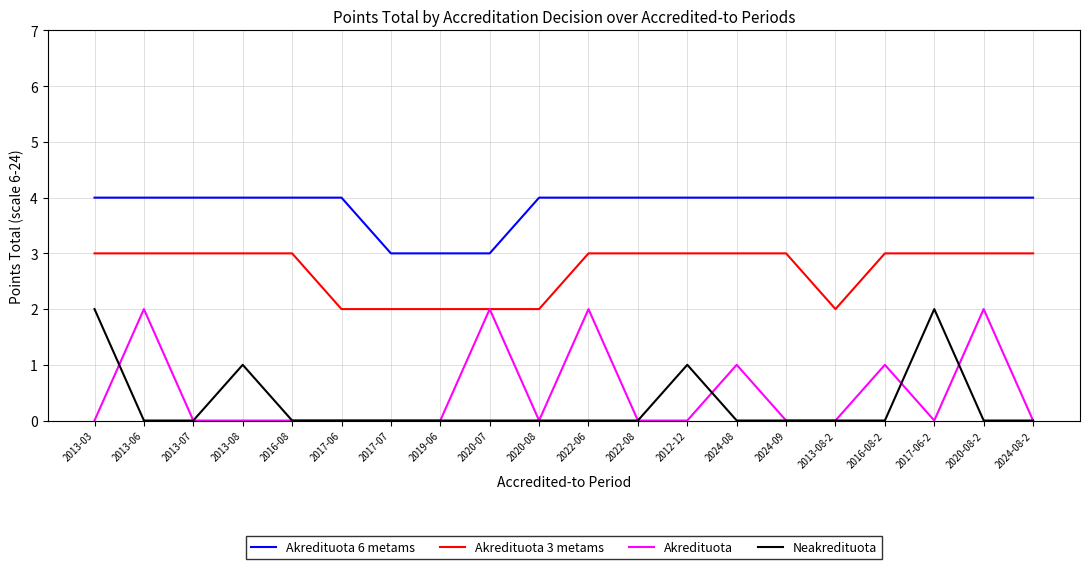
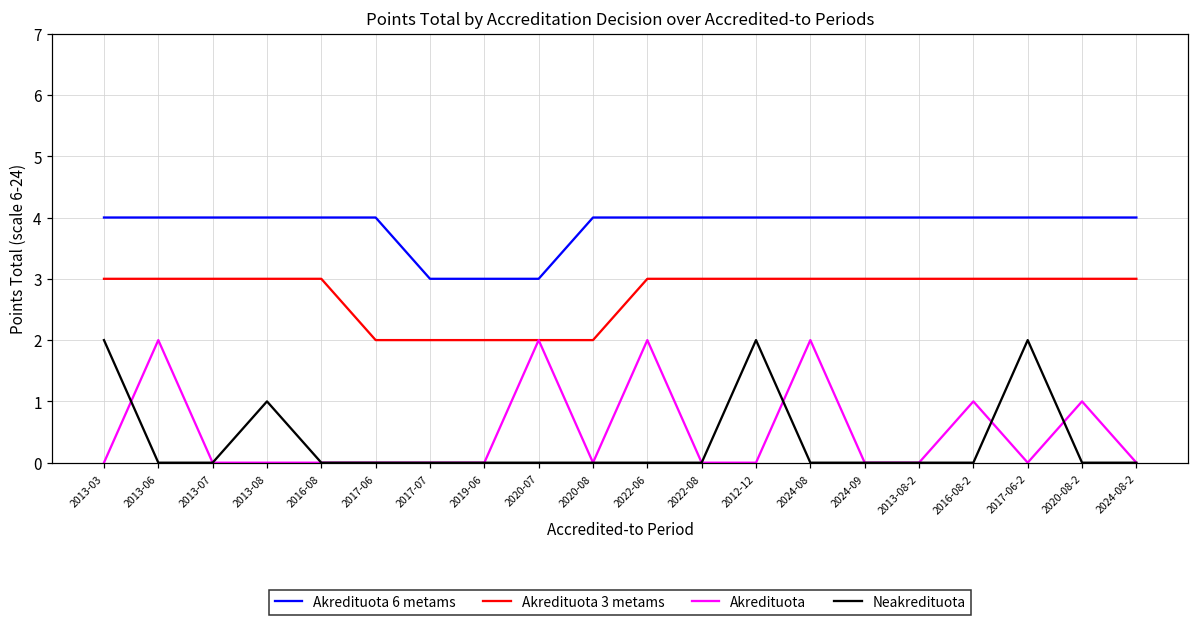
Neakredituota, 2012-12: 1 -> 2
Akredituota, 2024-08: 1 -> 2
Akredituota 3 metams, 2013-08-2: 2 -> 3
Akredituota, 2020-08-2: 2 -> 1
